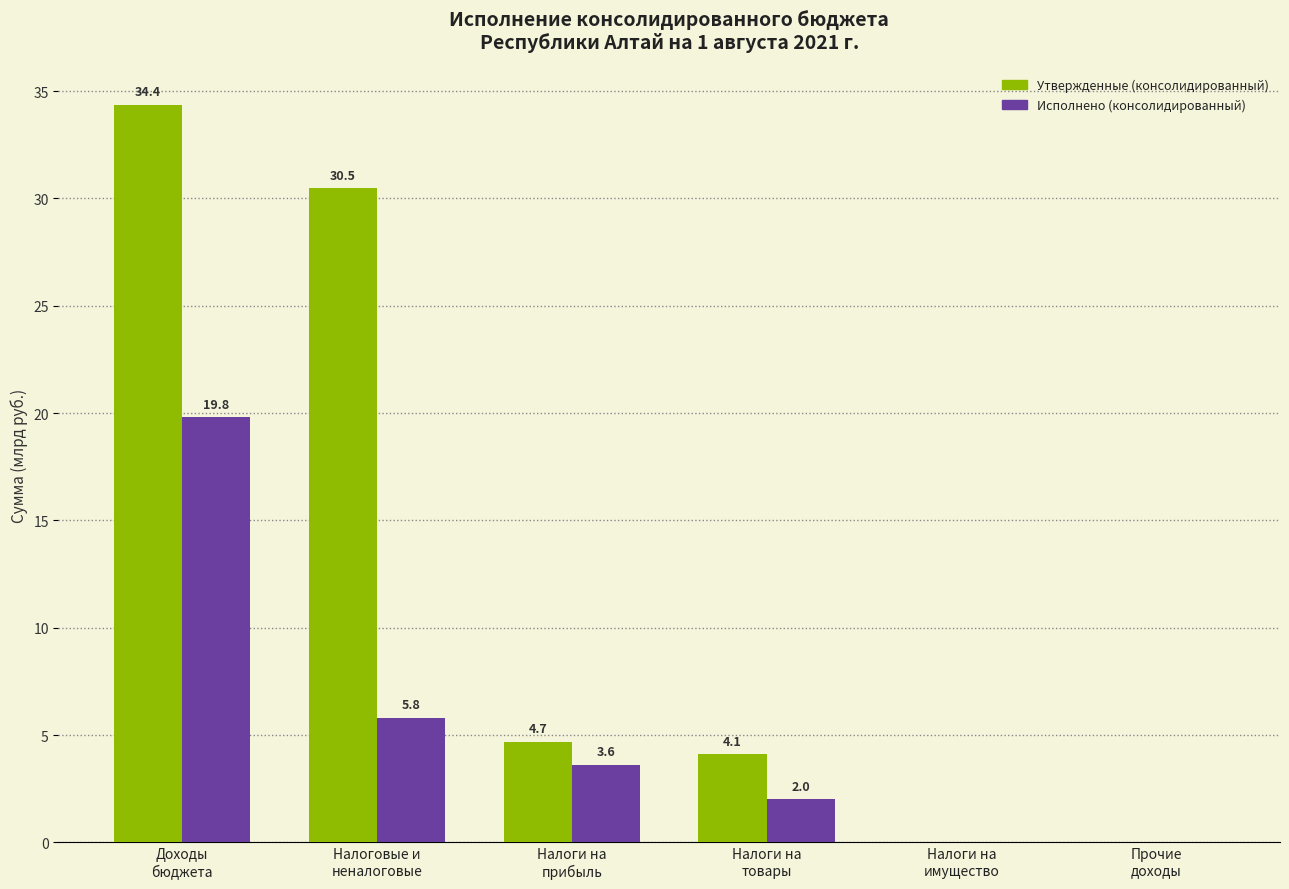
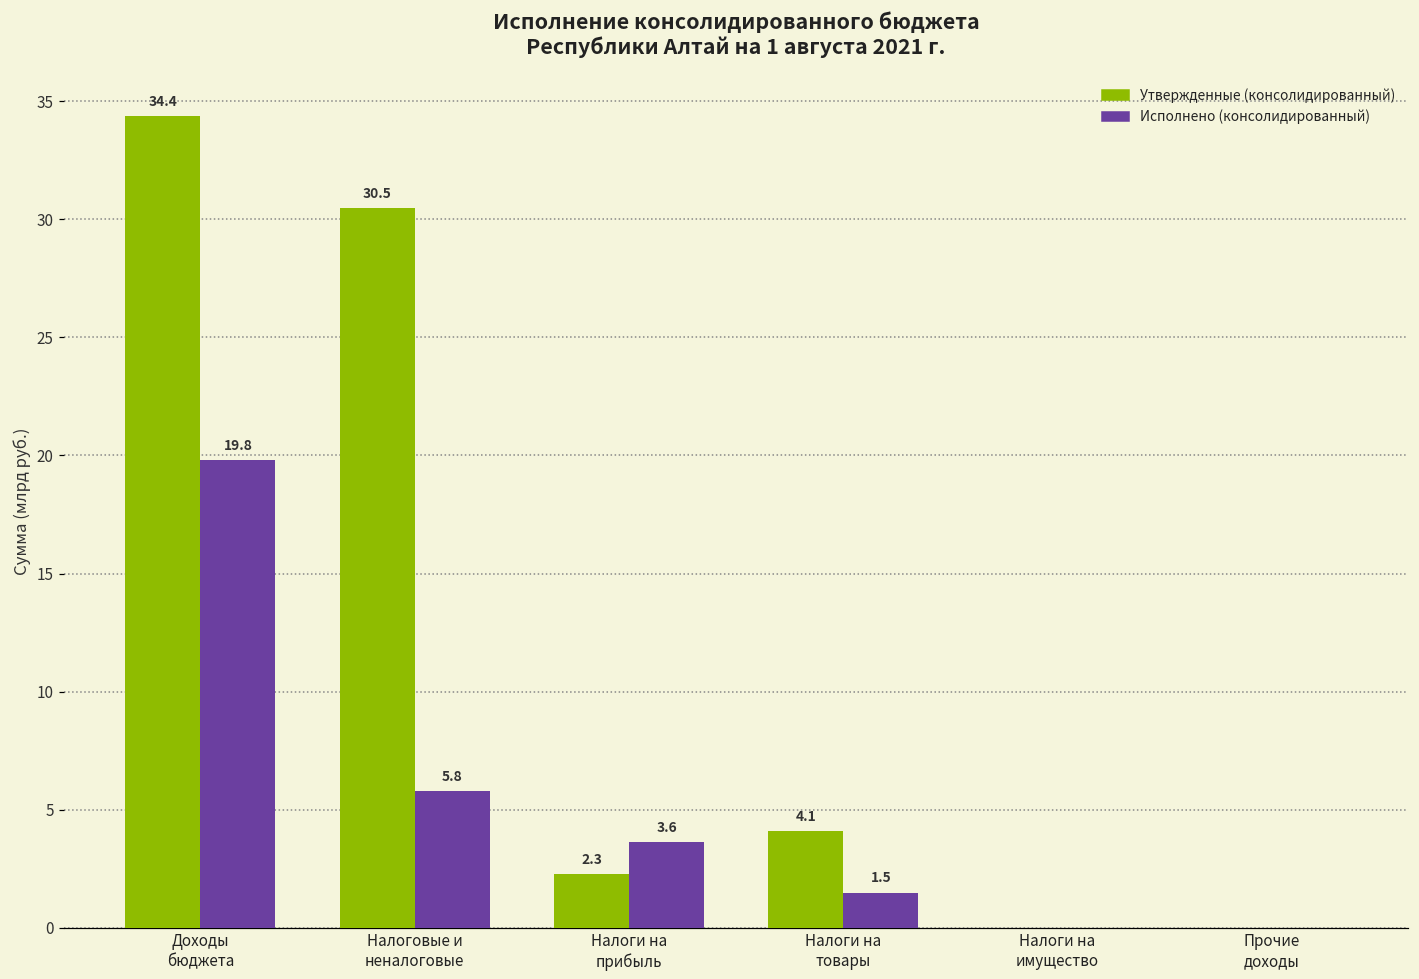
Утвержденные (консолидированный), Налоги на прибыль: 4.7 -> 2.3
Исполнено (консолидированный), Налоги на товары: 2.0 -> 1.5
